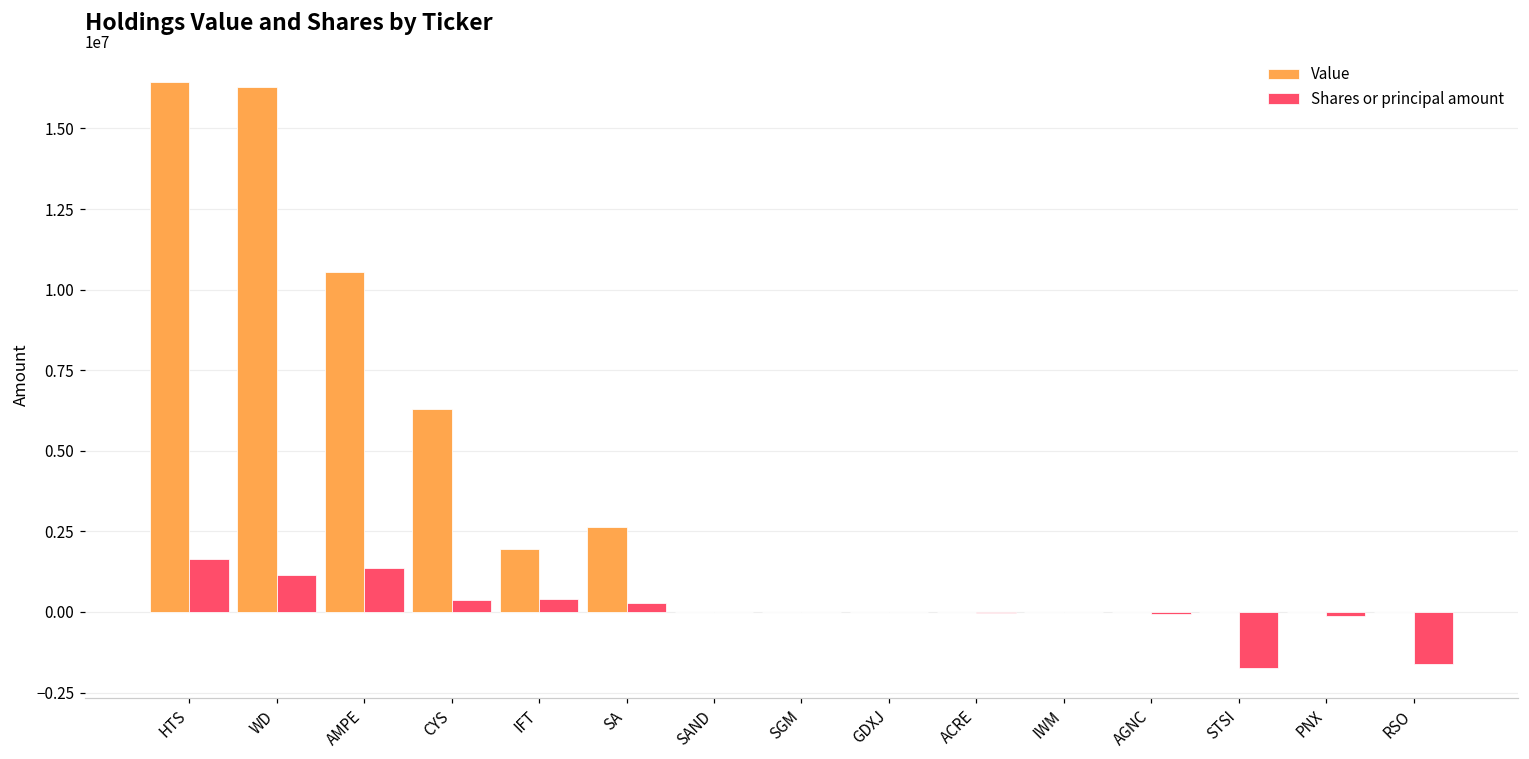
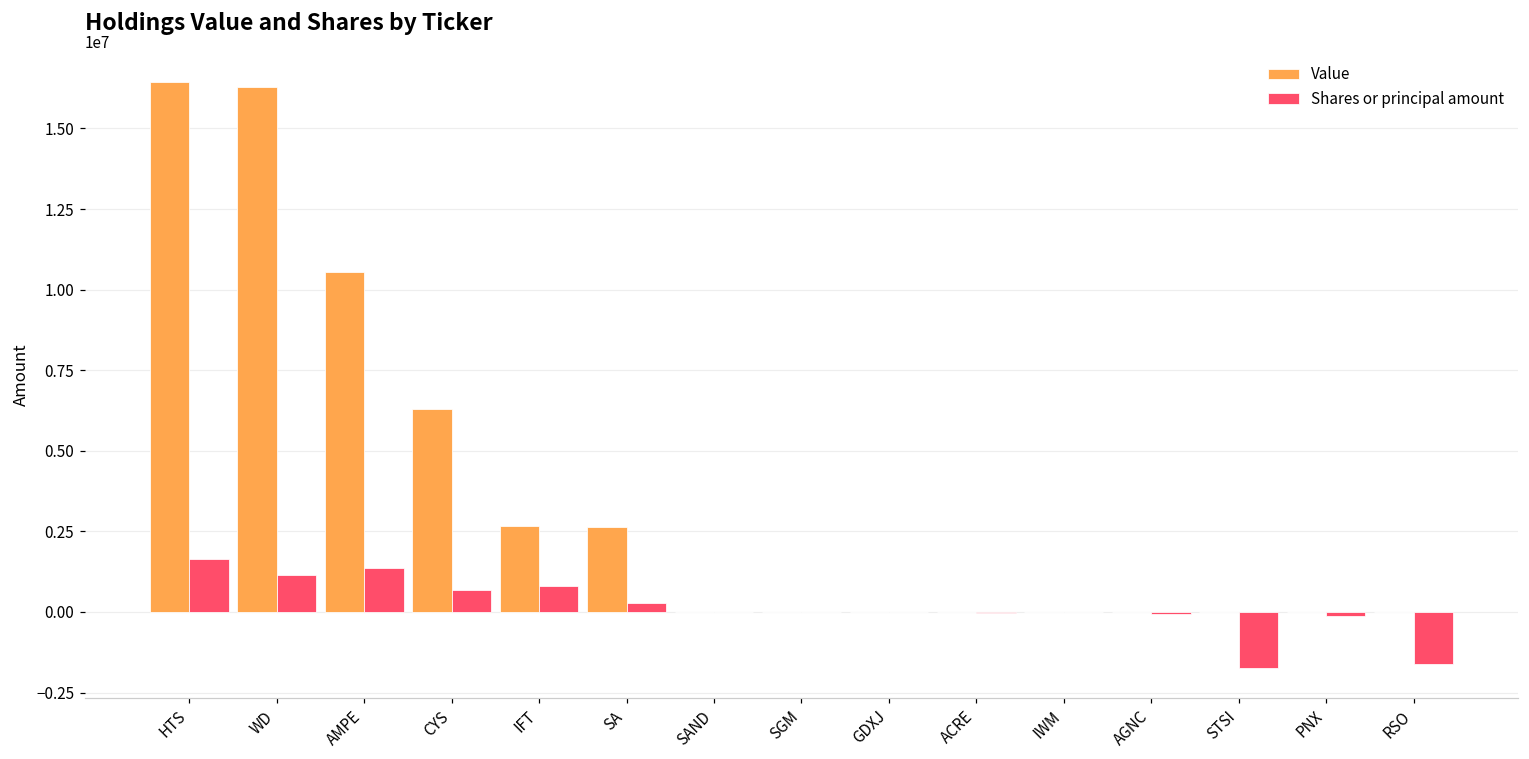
Shares or principal amount, CYS: 400000 -> 700000
Value, IFT: 2000000 -> 2700000
Shares or principal amount, IFT: 400000 -> 800000
